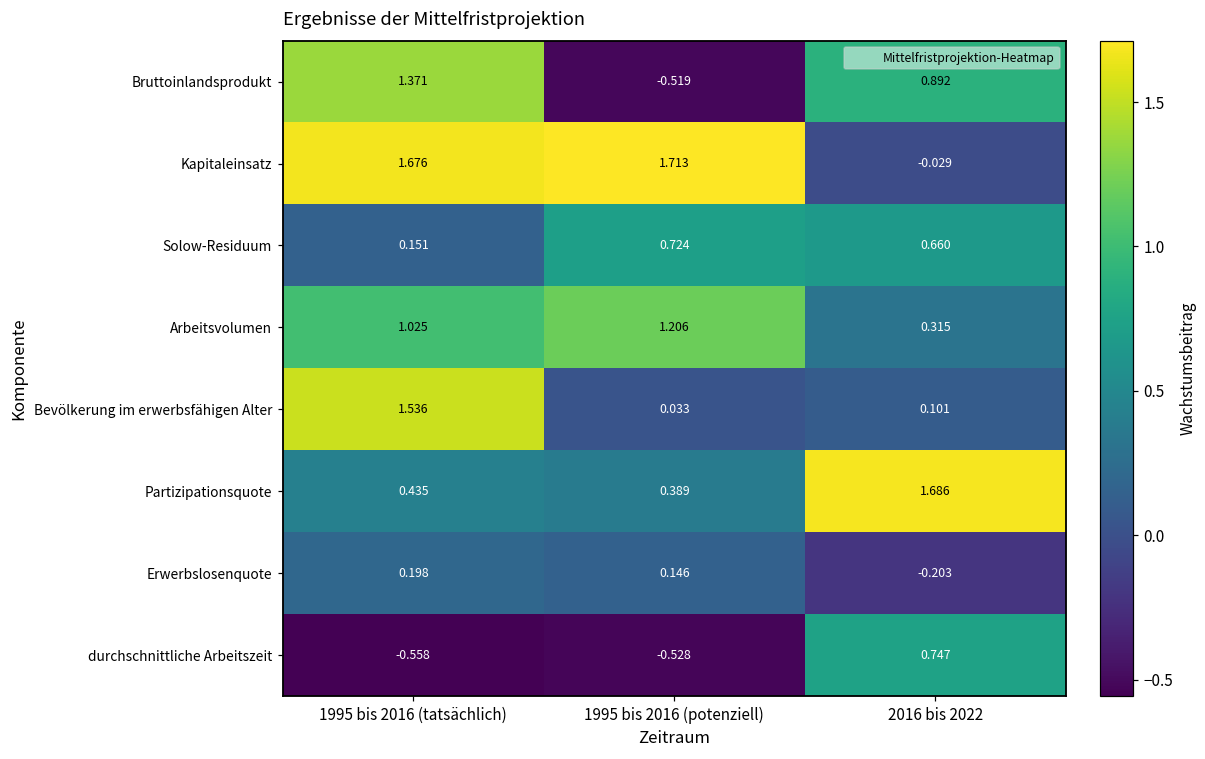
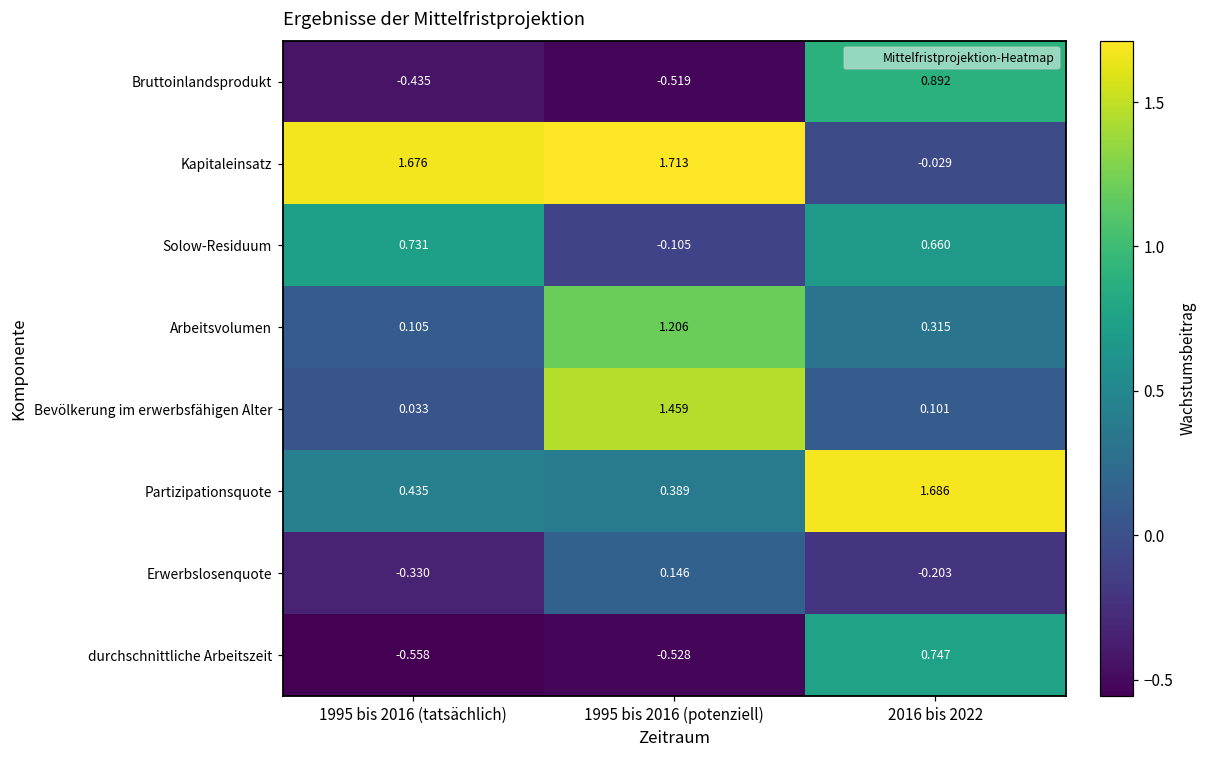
Bruttoinlandsprodukt, 1995 bis 2016 (tatsächlich): 1.371 -> -0.435
Solow-Residuum, 1995 bis 2016 (tatsächlich): 0.151 -> 0.731
Solow-Residuum, 1995 bis 2016 (potenziell): 0.724 -> -0.105
Arbeitsvolumen, 1995 bis 2016 (tatsächlich): 1.025 -> 0.105
Bevölkerung im erwerbsfähigen Alter, 1995 bis 2016 (tatsächlich): 1.536 -> 0.033
Bevölkerung im erwerbsfähigen Alter, 1995 bis 2016 (potenziell): 0.033 -> 1.459
Erwerbslosenquote, 1995 bis 2016 (tatsächlich): 0.198 -> -0.330
